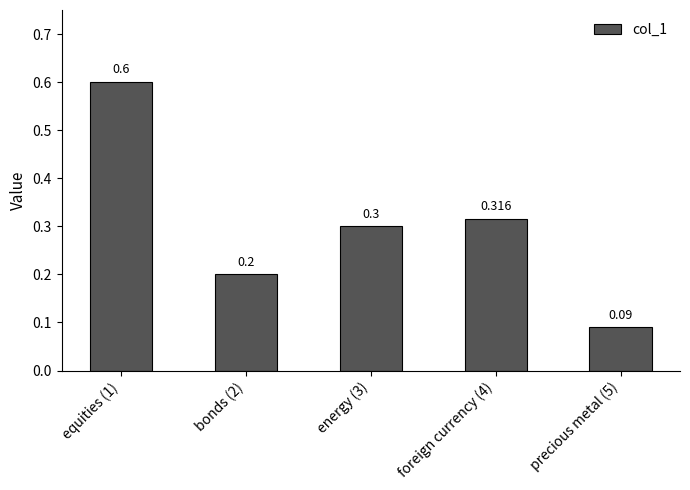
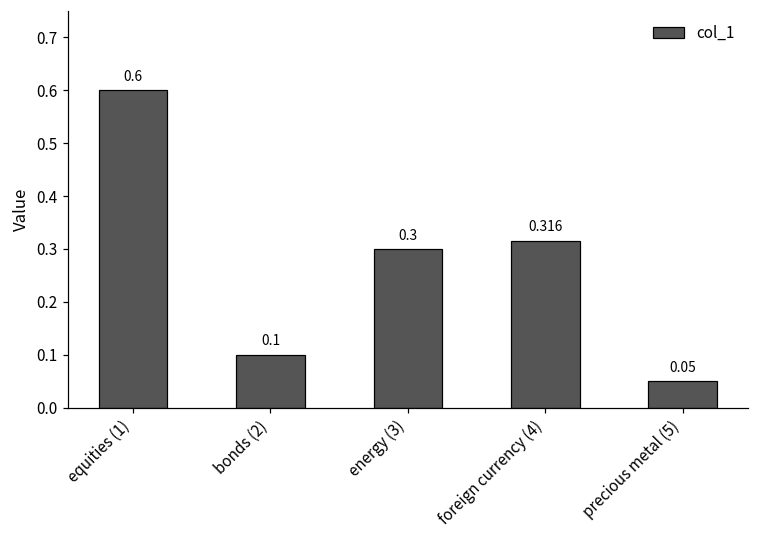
bonds (2): 0.2 -> 0.1
precious metal (5): 0.09 -> 0.05
